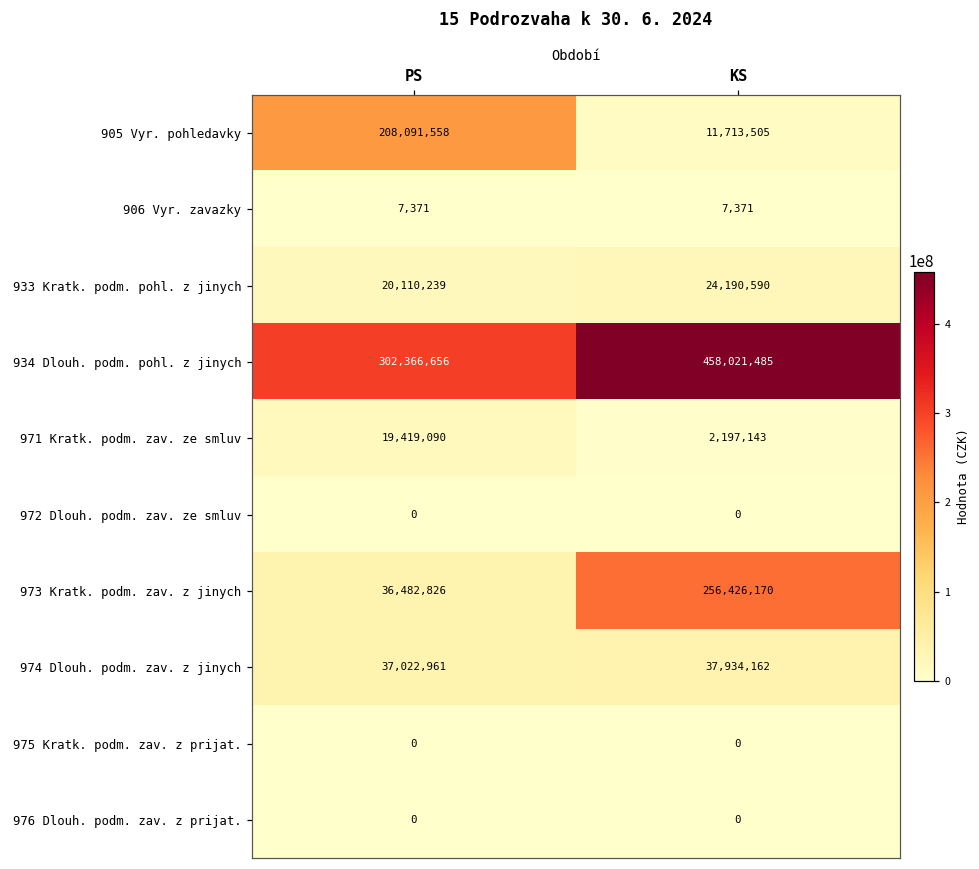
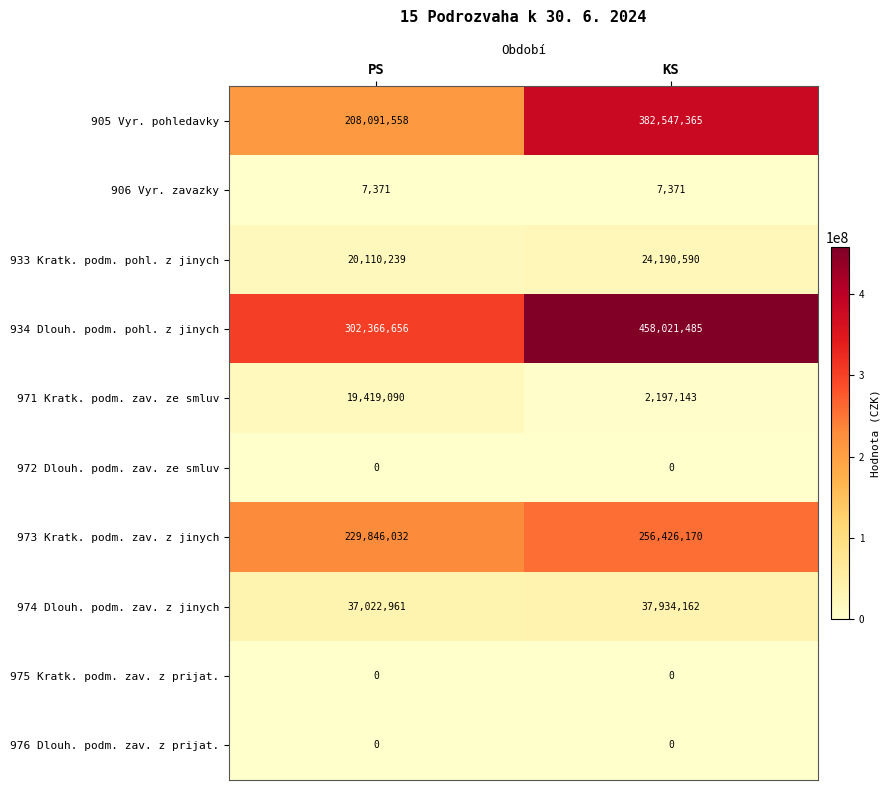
905 Vyr. pohledavky, KS: 11,713,505 -> 382,547,365
973 Kratk. podm. zav. z jinych, PS: 36,482,826 -> 229,846,032
